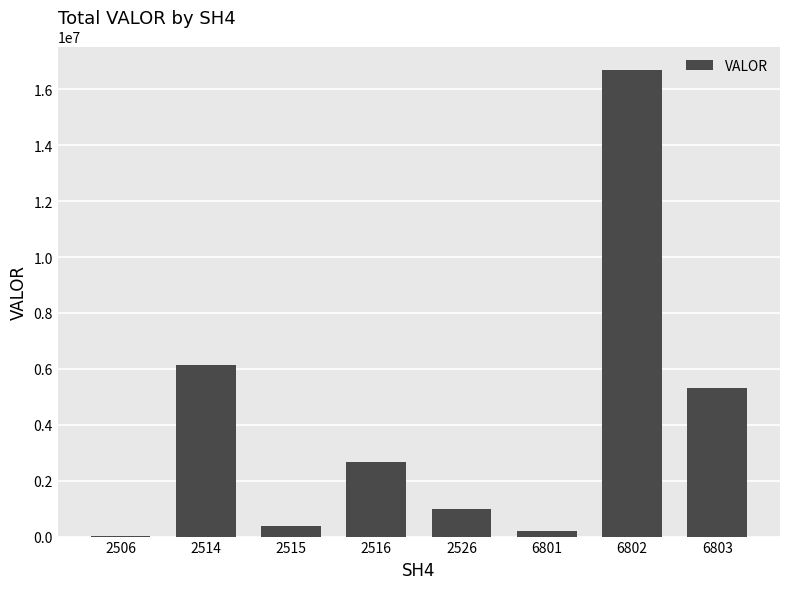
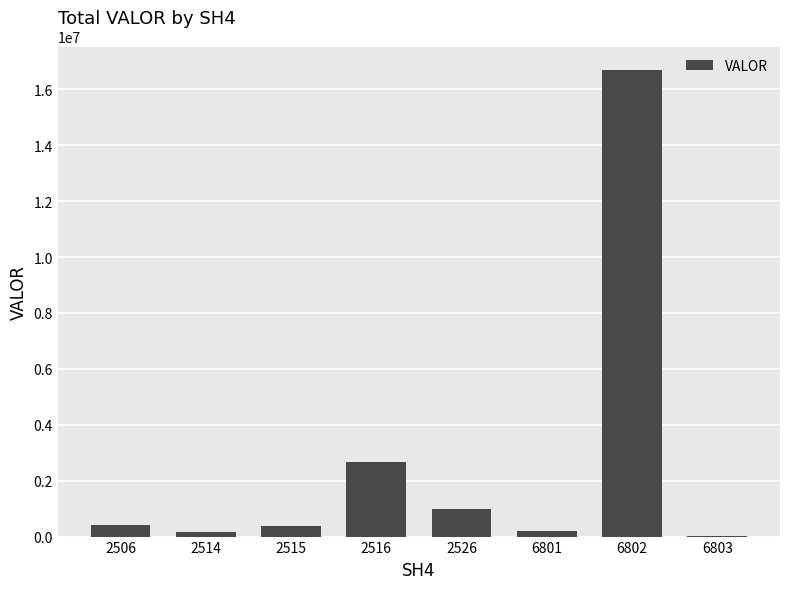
2506: 0 -> 400000
2514: 6100000 -> 200000
6803: 5300000 -> 0
